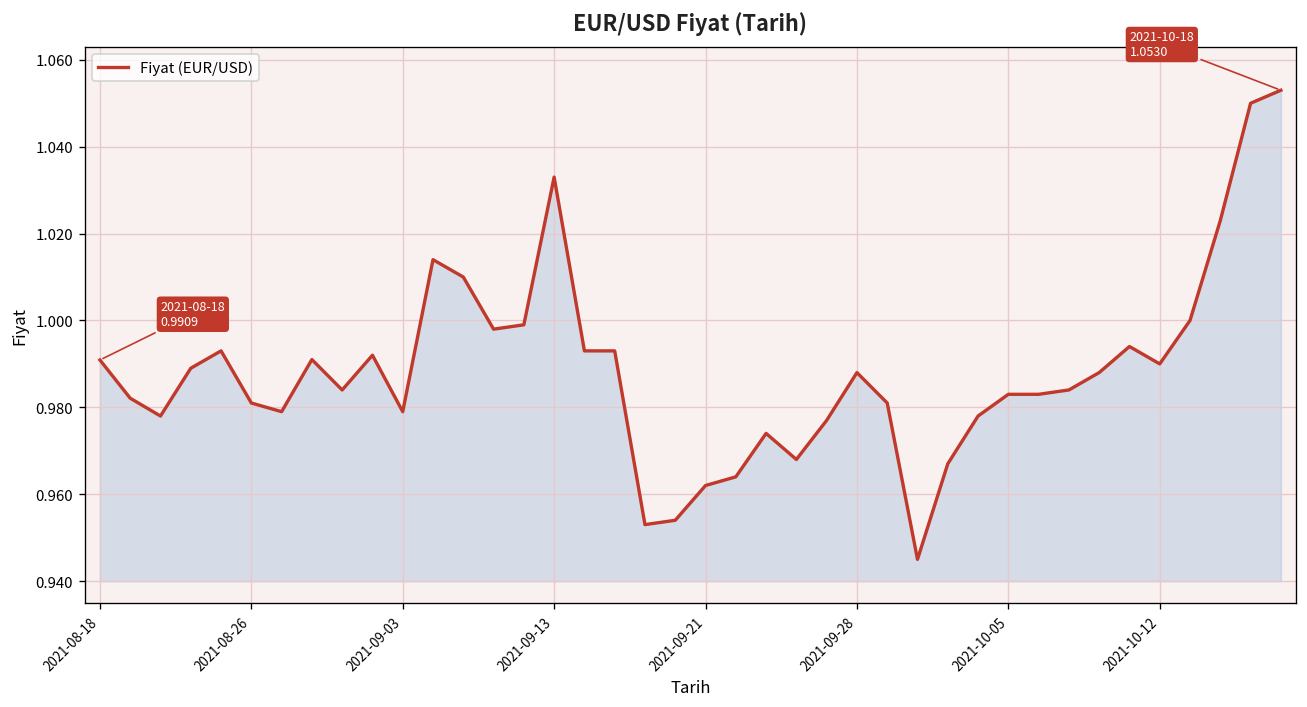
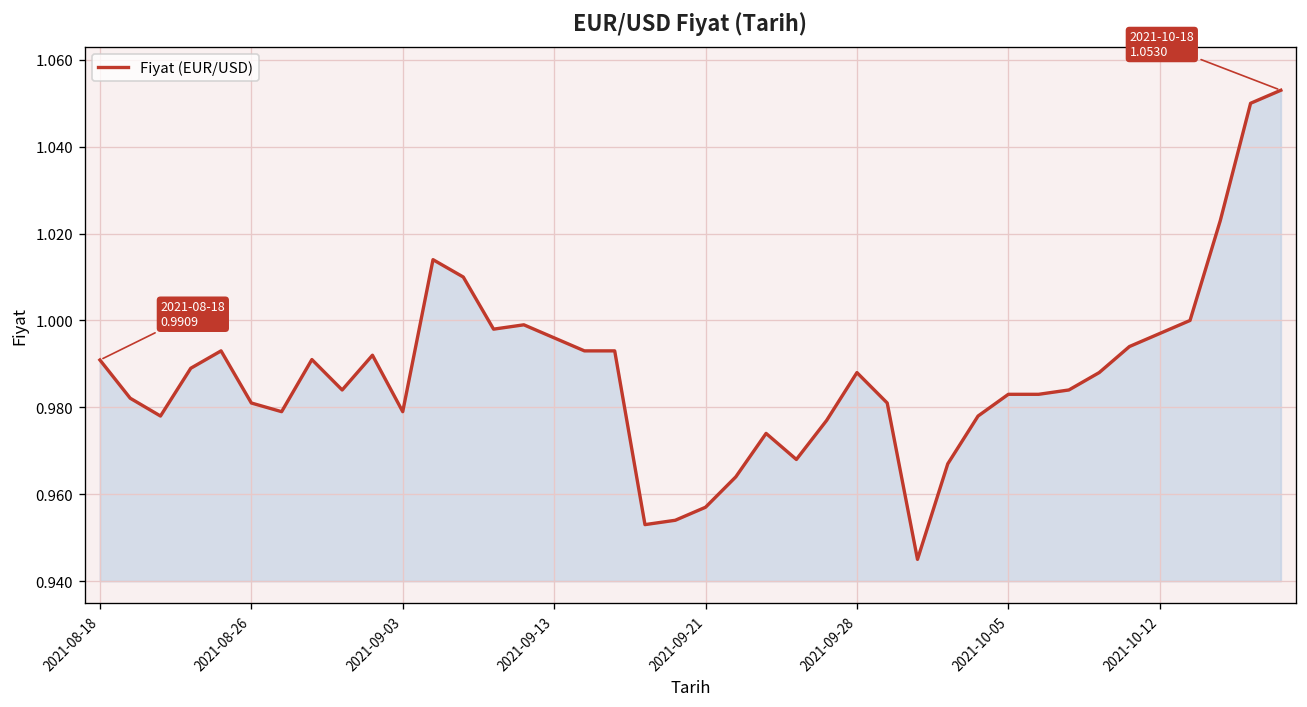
2021-09-13: 1.033 -> 0.996
2021-09-21: 0.962 -> 0.957
2021-10-12: 0.990 -> 0.997
